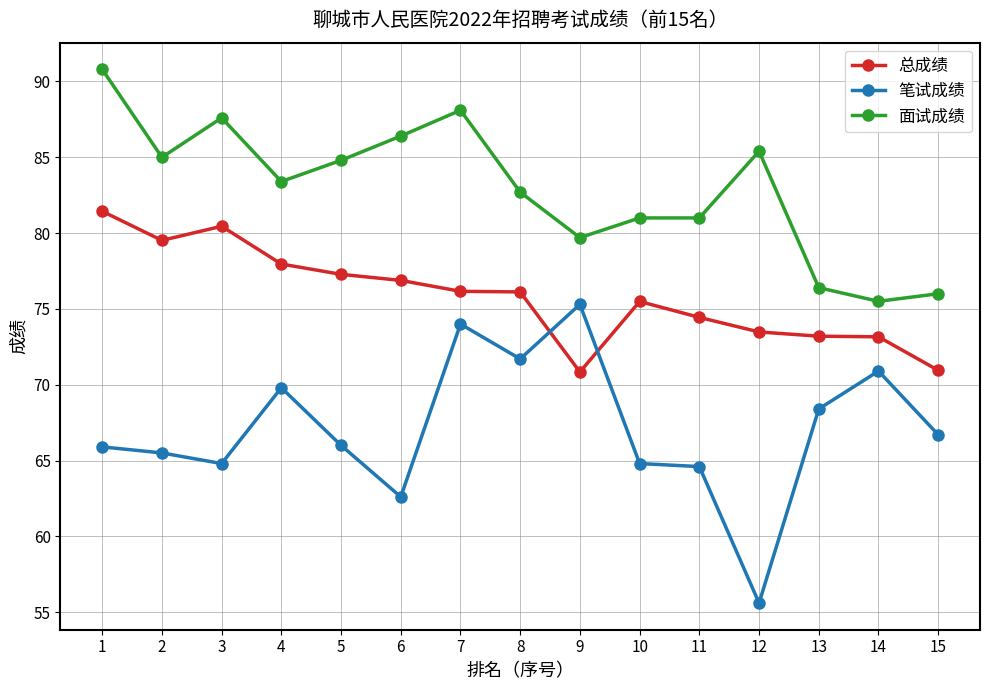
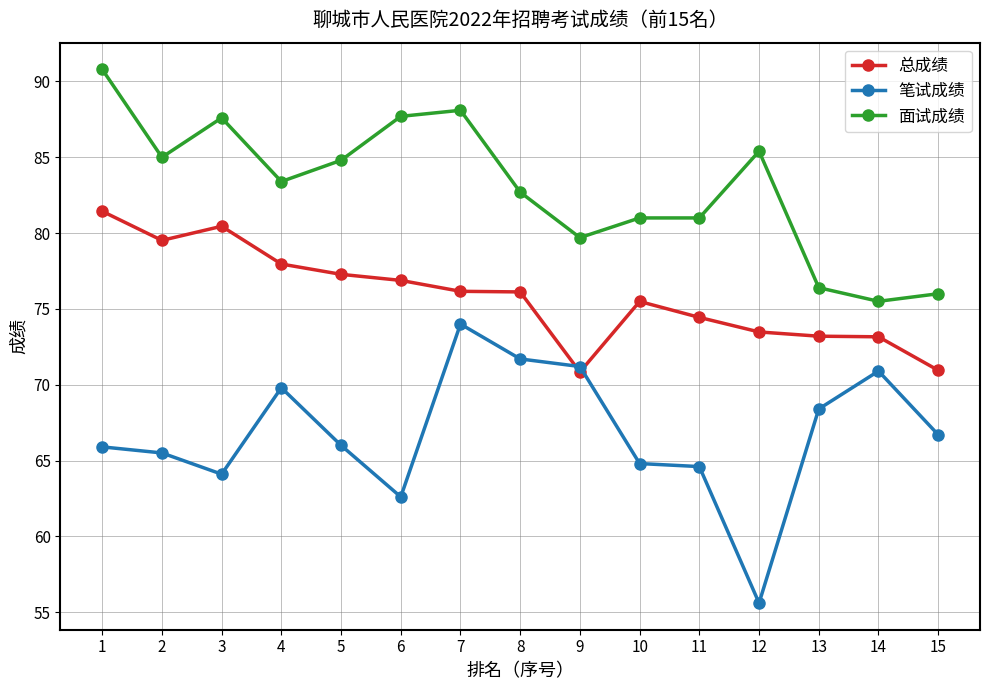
笔试成绩, 3: 64.8 -> 64.1
面试成绩, 6: 86.4 -> 87.7
笔试成绩, 9: 75.3 -> 71.2
